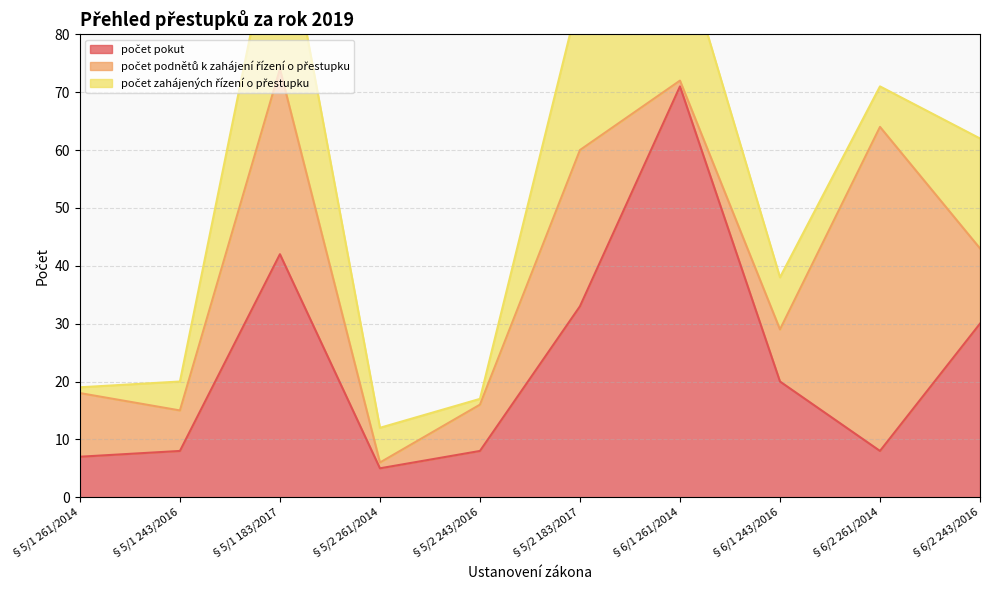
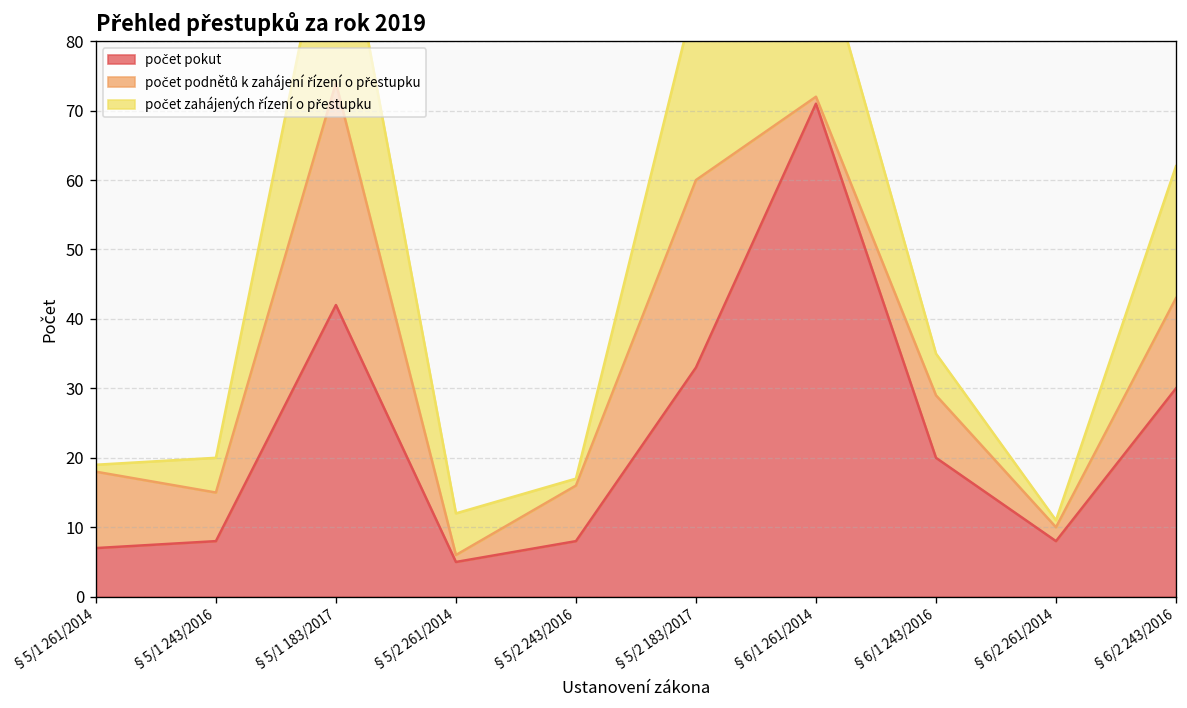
počet zahájených řízení o přestupku, §6/1 243/2016: 9 -> 6
počet podnětů k zahájení řízení o přestupku, §6/2 261/2014: 56 -> 2
počet zahájených řízení o přestupku, §6/2 261/2014: 7 -> 1
